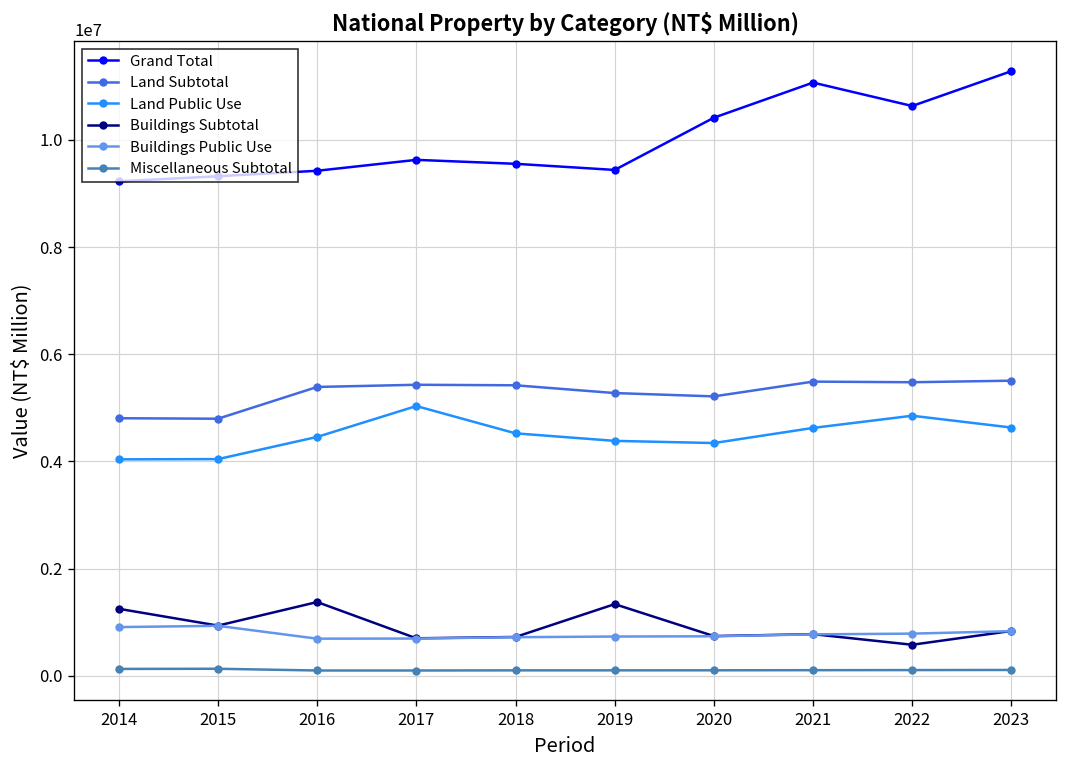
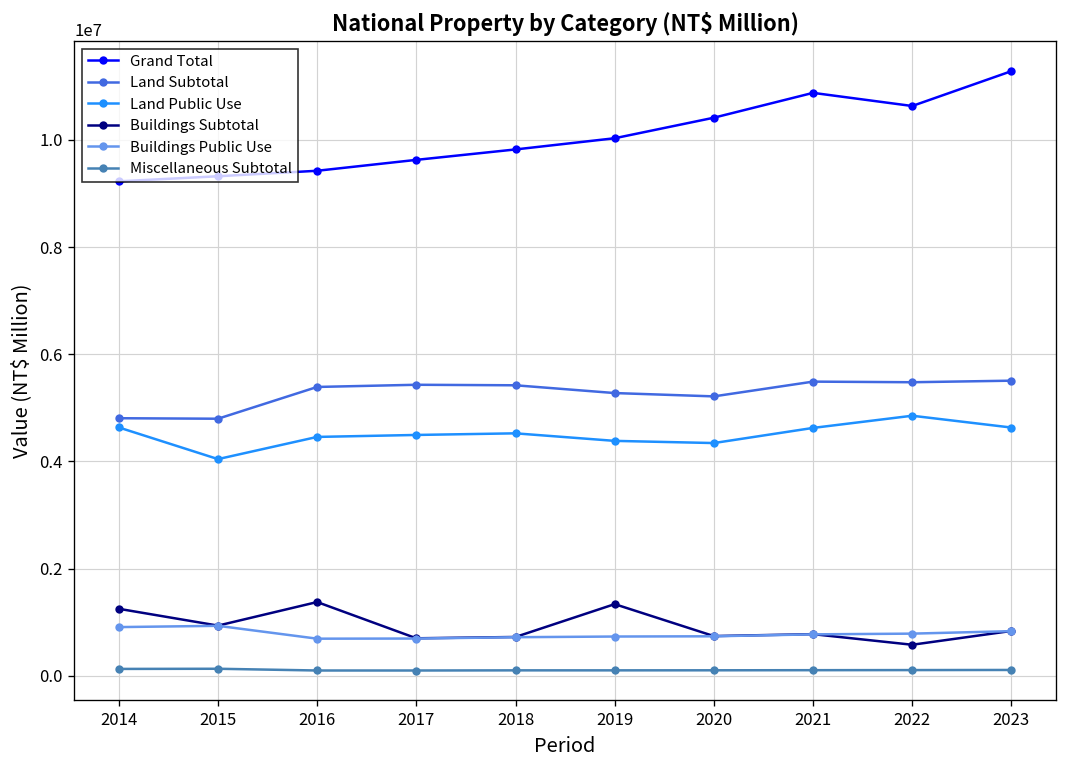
Land Public Use, 2014: 4000000 -> 4600000
Land Public Use, 2017: 5000000 -> 4500000
Grand Total, 2018: 9600000 -> 9800000
Grand Total, 2019: 9400000 -> 10000000
Grand Total, 2021: 11100000 -> 10900000
